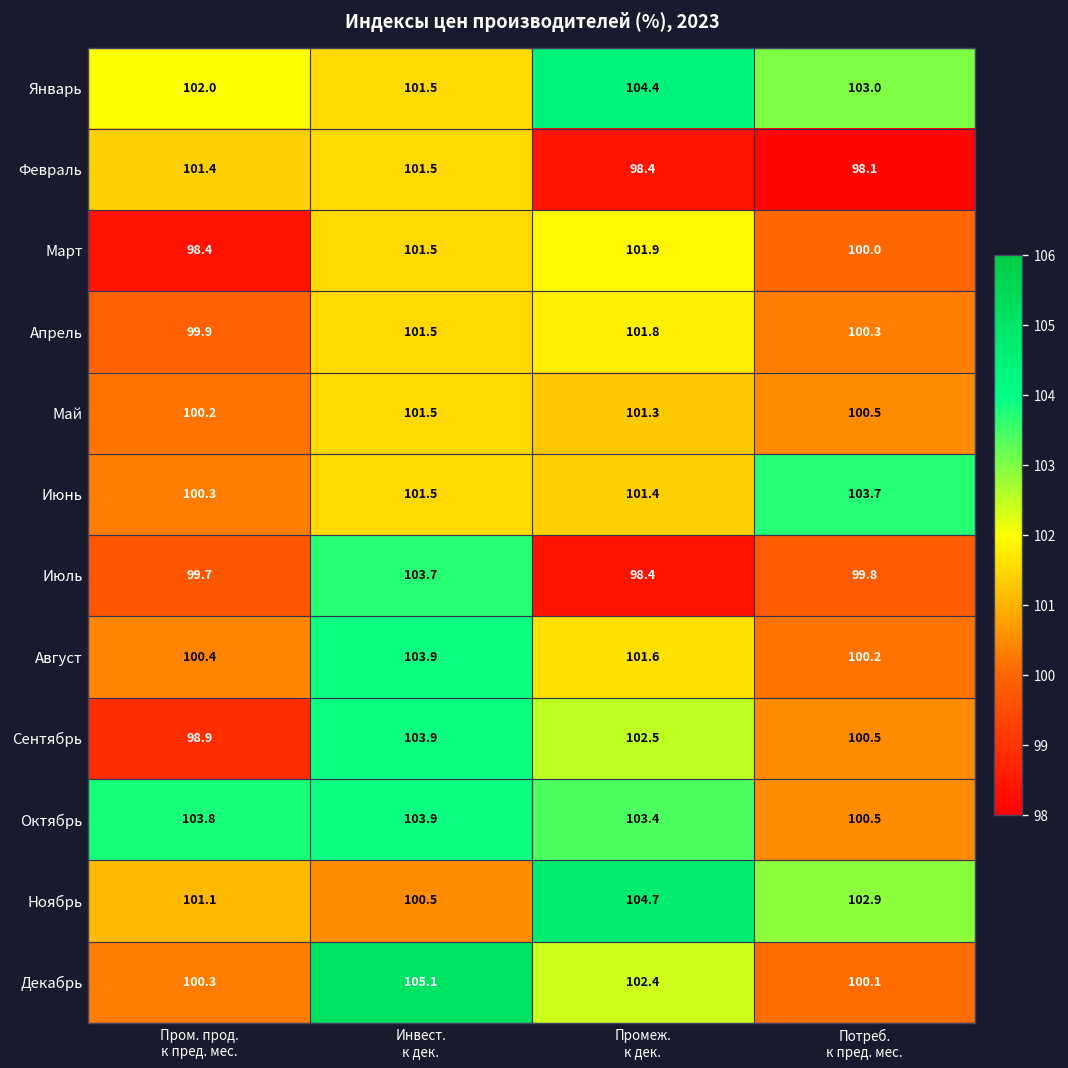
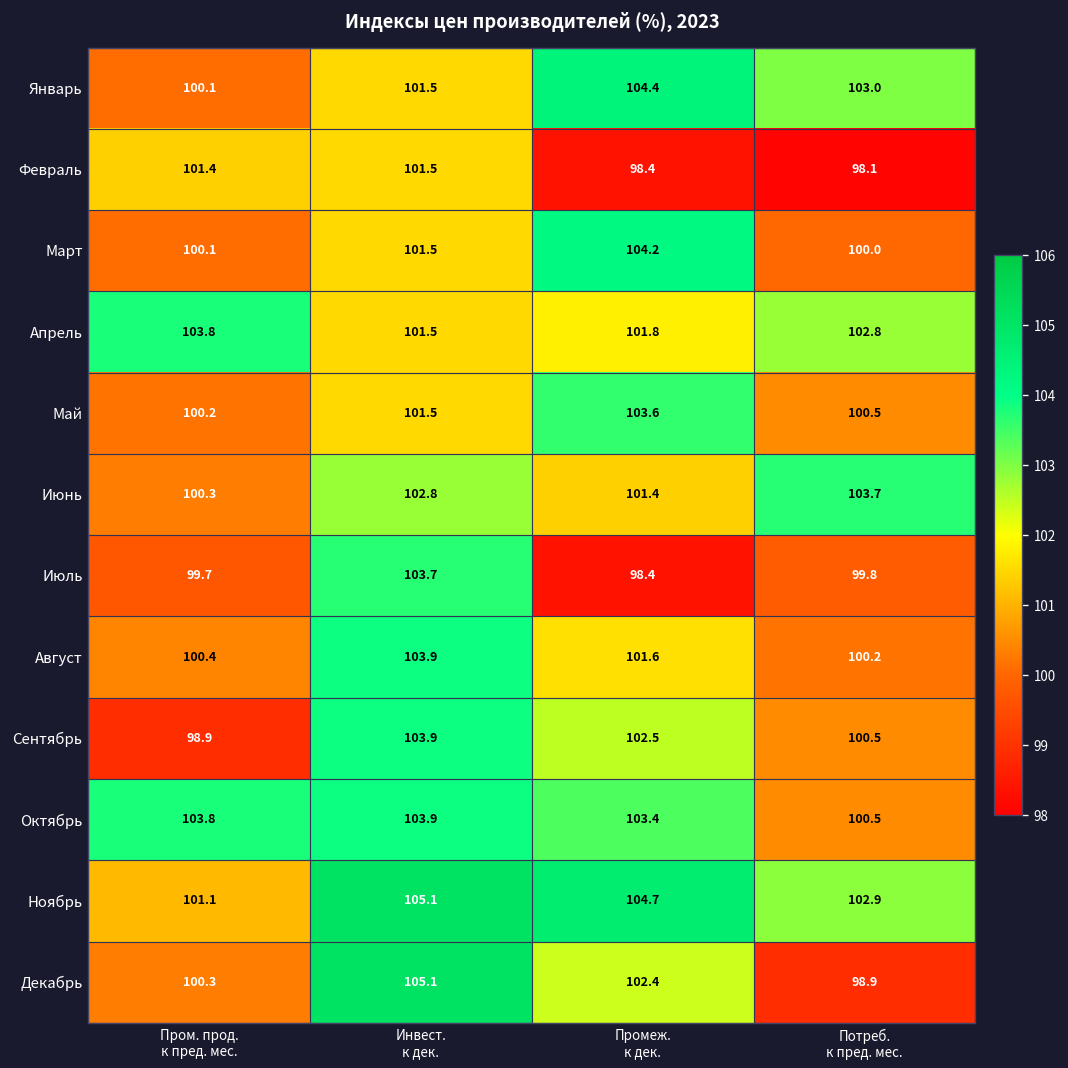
Январь, Пром. прод. к пред. мес.: 102.0 -> 100.1
Март, Пром. прод. к пред. мес.: 98.4 -> 100.1
Март, Промеж. к дек.: 101.9 -> 104.2
Апрель, Пром. прод. к пред. мес.: 99.9 -> 103.8
Апрель, Потреб. к пред. мес.: 100.3 -> 102.8
Май, Промеж. к дек.: 101.3 -> 103.6
Июнь, Инвест. к дек.: 101.5 -> 102.8
Ноябрь, Инвест. к дек.: 100.5 -> 105.1
Декабрь, Потреб. к пред. мес.: 100.1 -> 98.9
